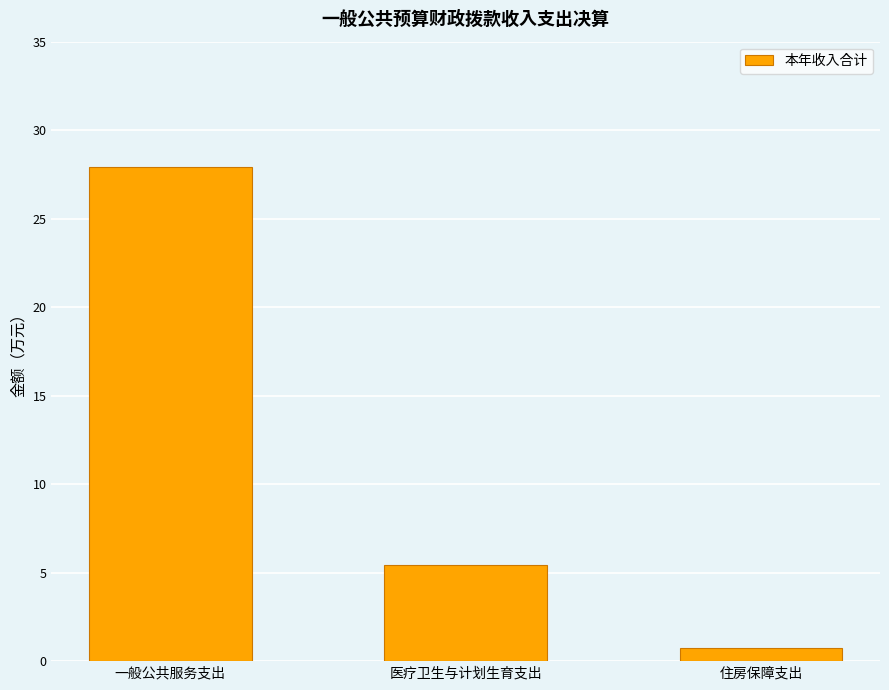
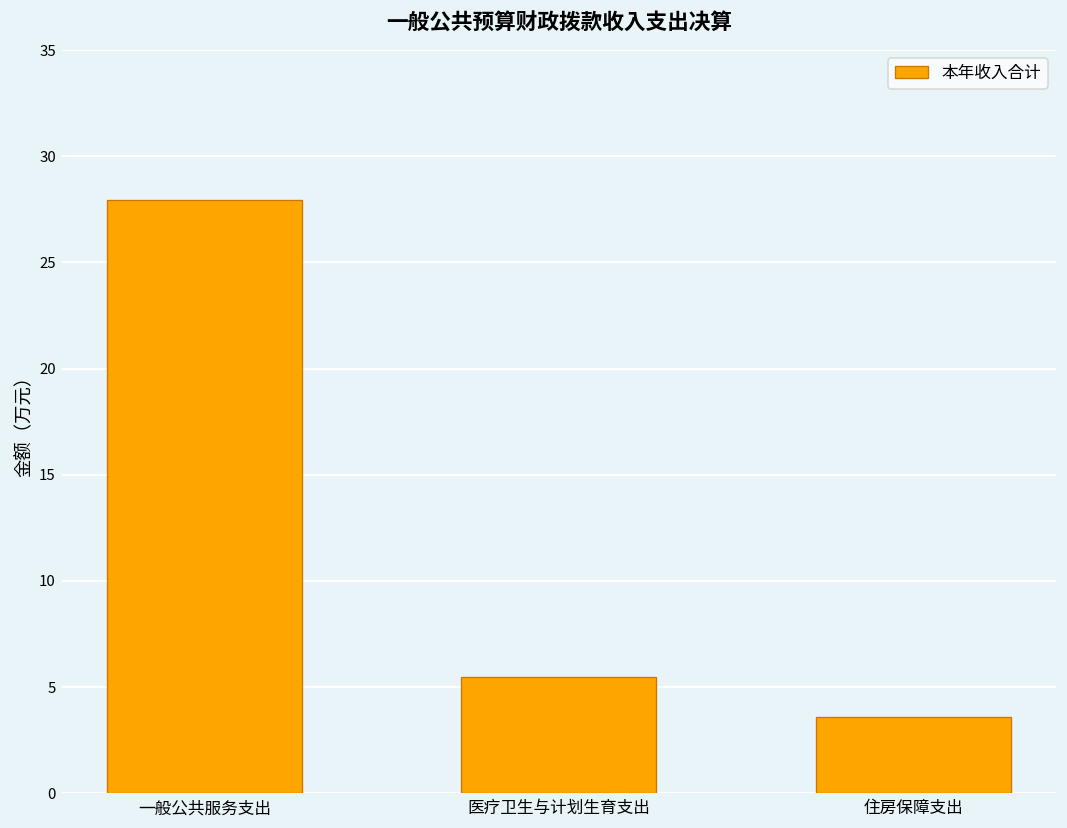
住房保障支出: 0.7 -> 3.6
